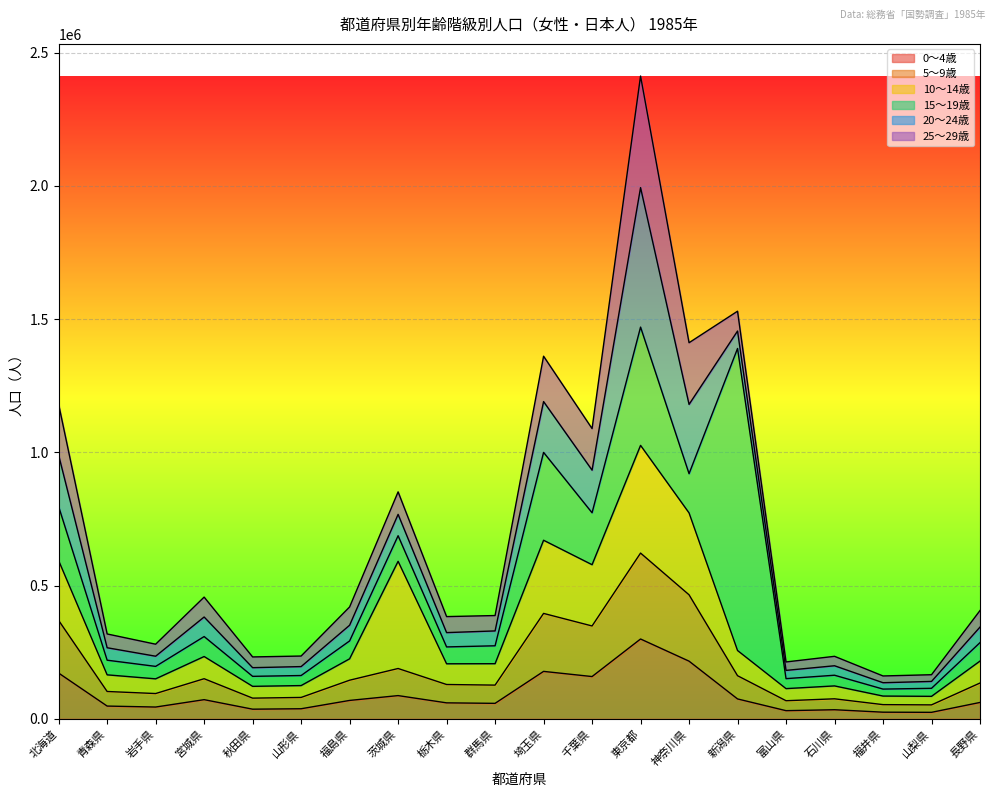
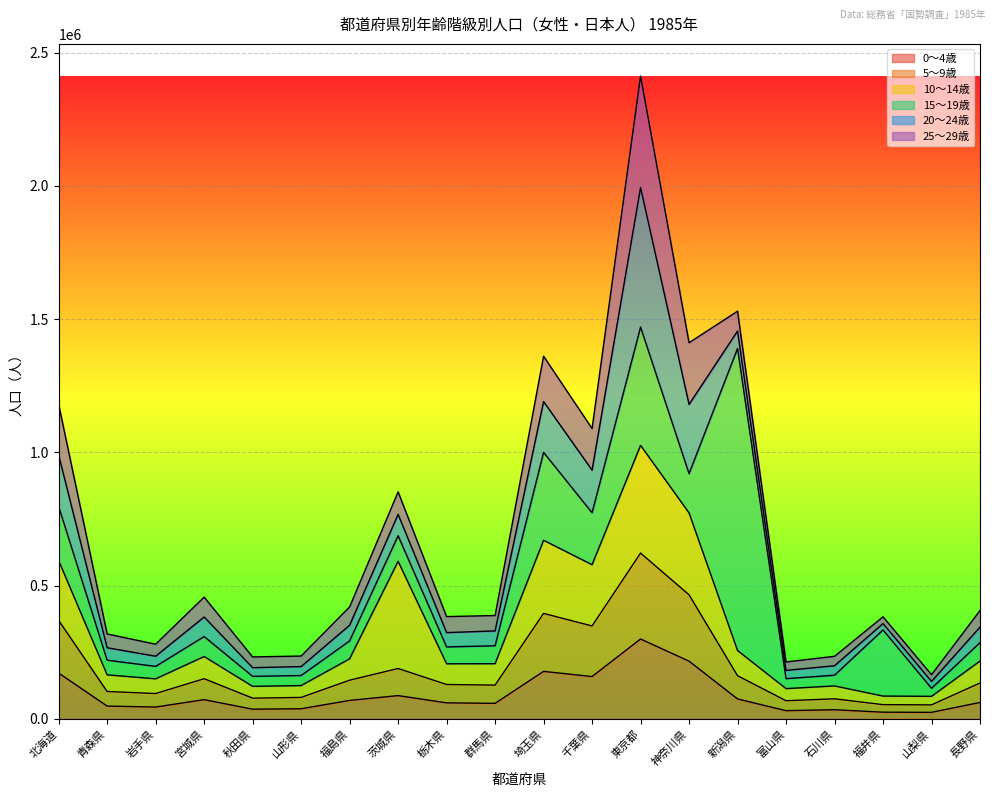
15～19歳, 福井県: 30000 -> 250000
